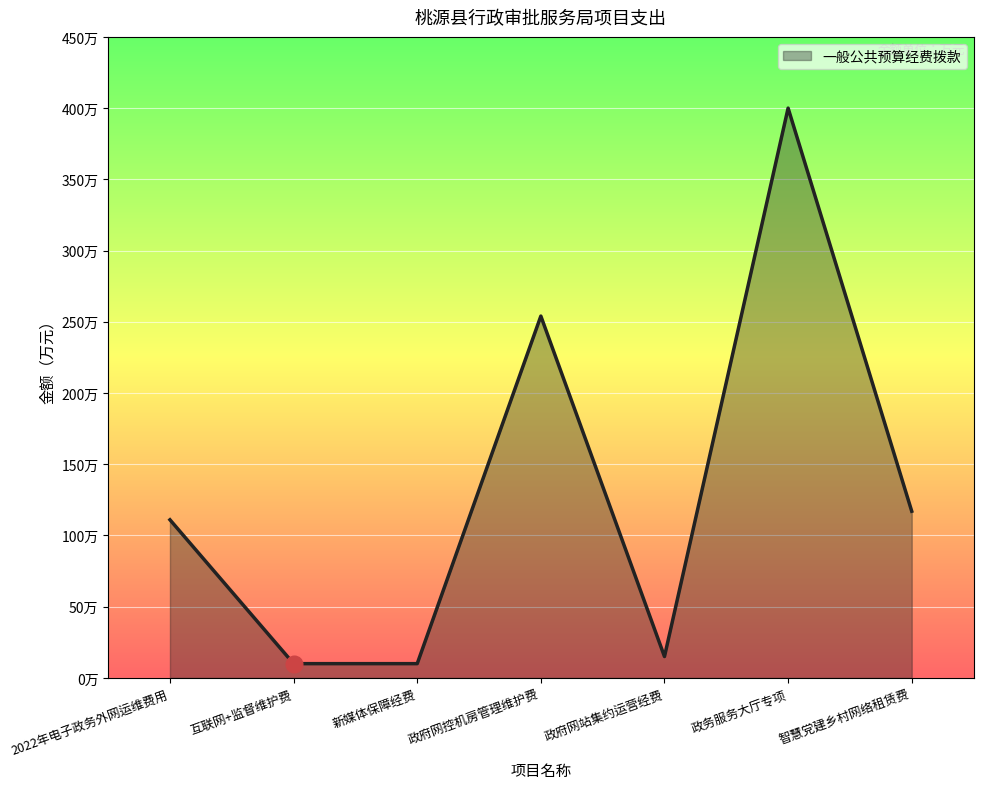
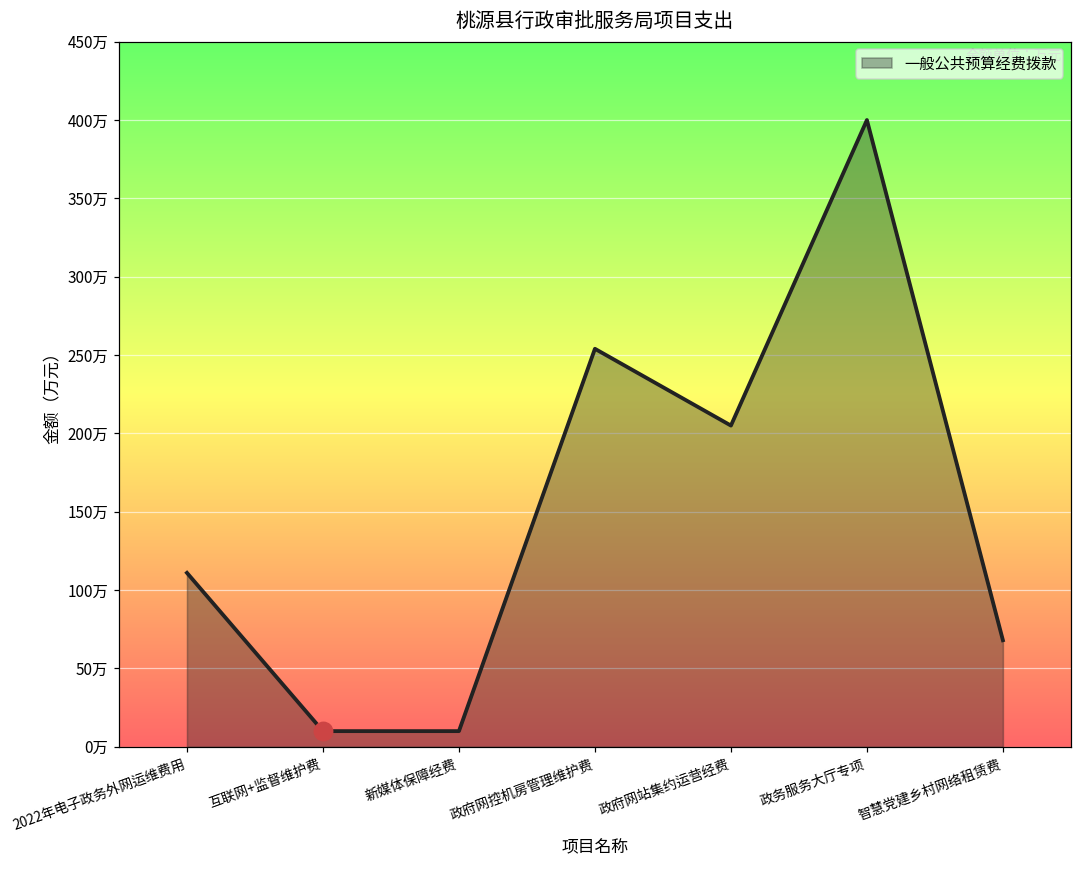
一般公共预算经费拨款, 政府网站集约运营经费: 15万 -> 205万
一般公共预算经费拨款, 智慧党建乡村网络租赁费: 117万 -> 68万
